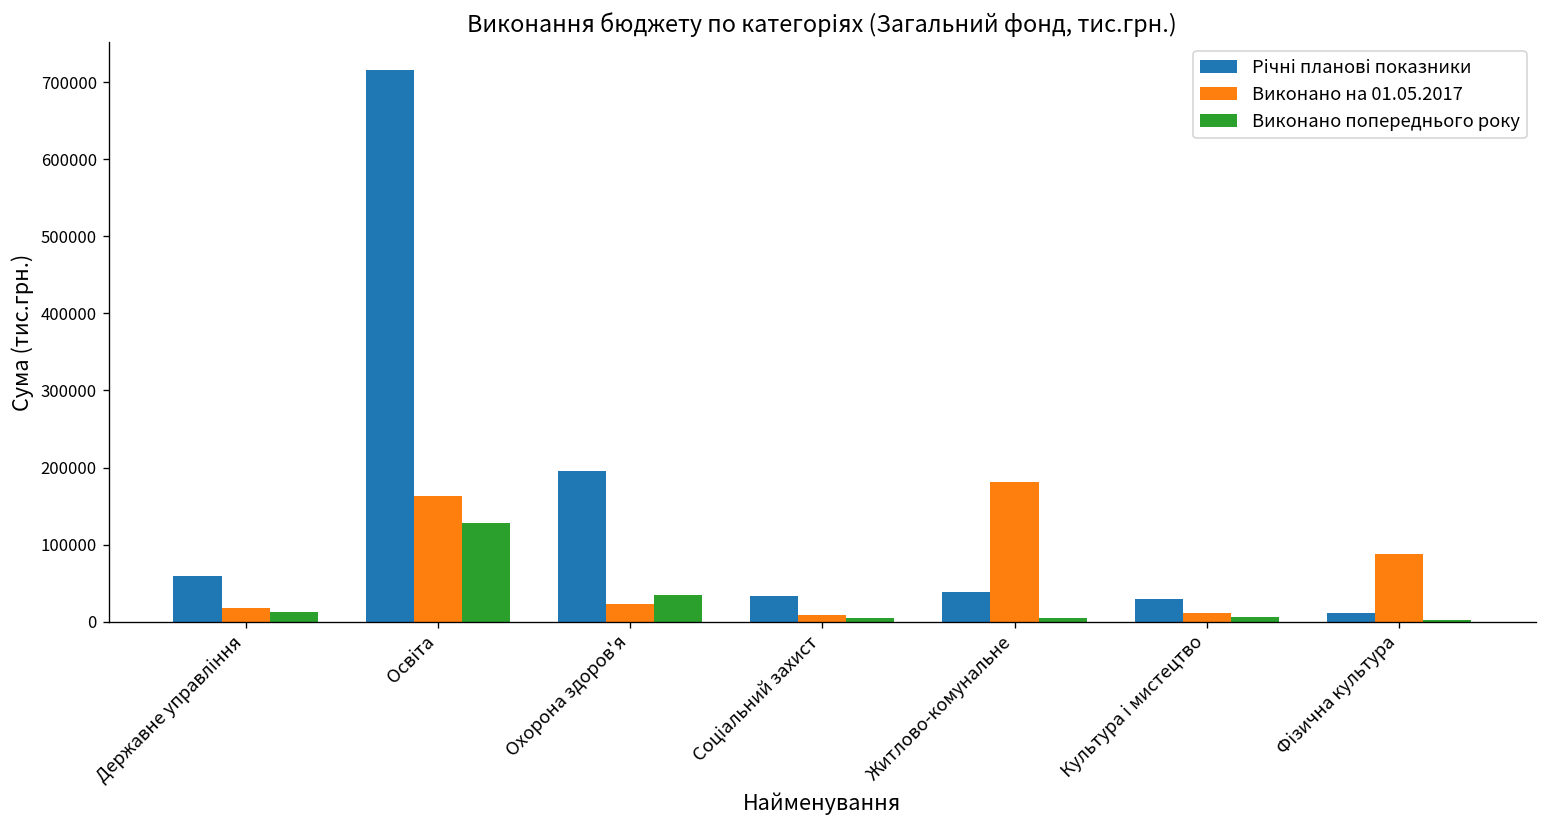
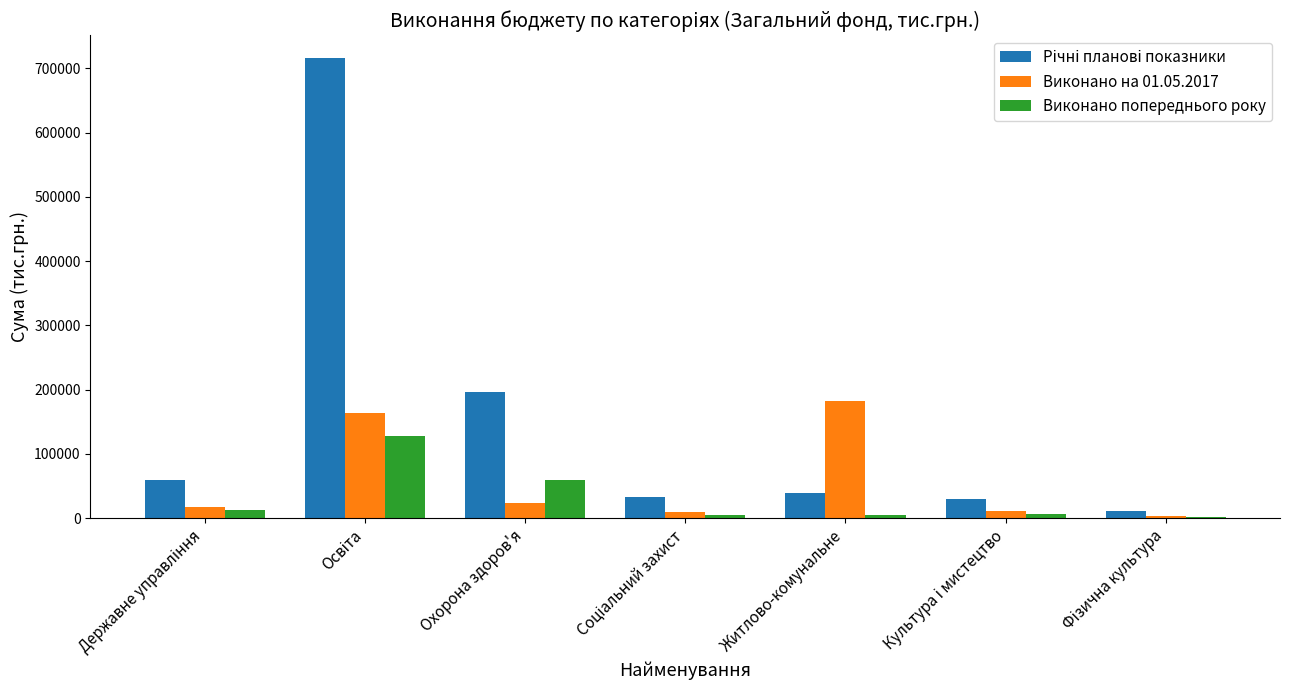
Виконано попереднього року, Охорона здоров'я: 40000 -> 60000
Виконано на 01.05.2017, Фізична культура: 90000 -> 0
